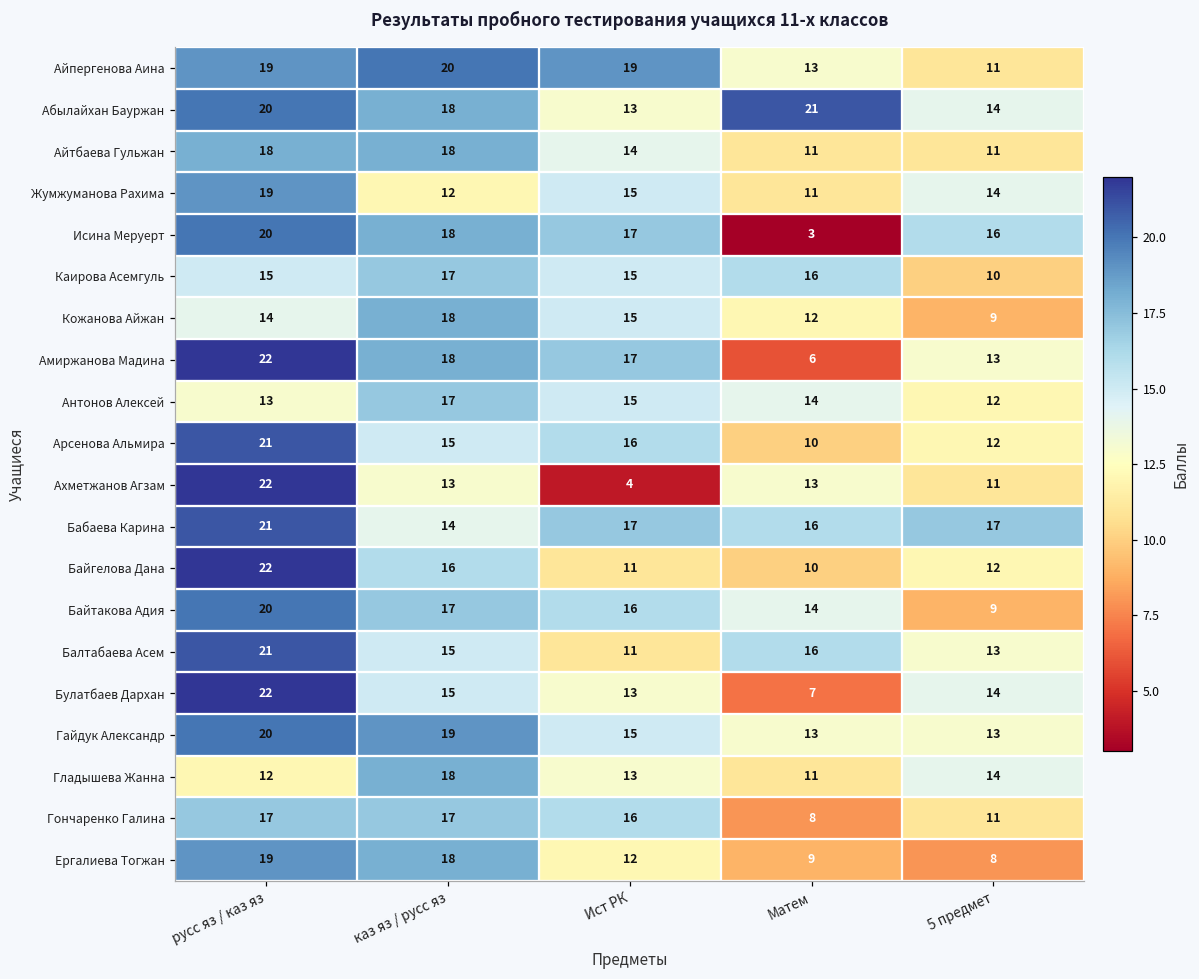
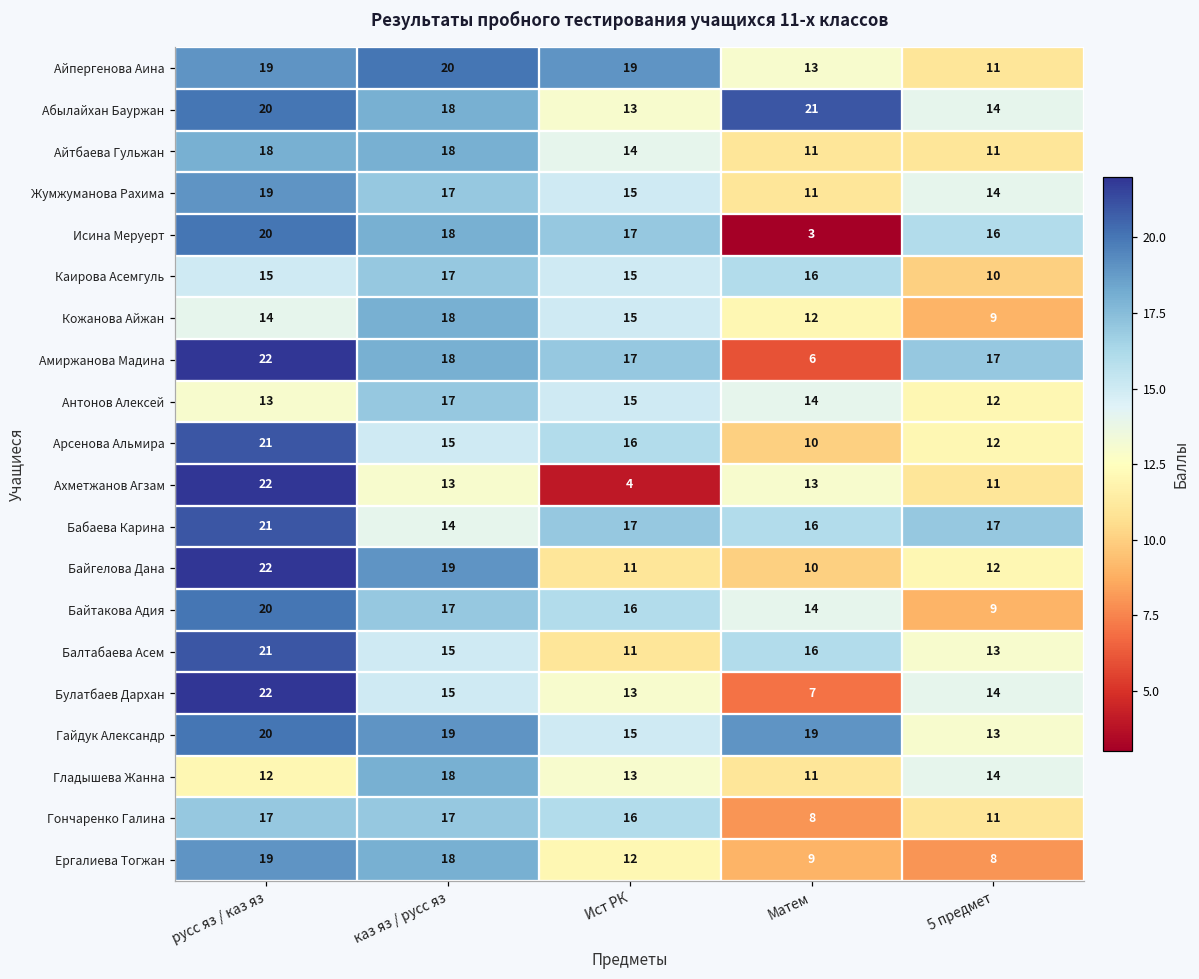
Жумжуманова Рахима, каз яз / русс яз: 12 -> 17
Амиржанова Мадина, 5 предмет: 13 -> 17
Байгелова Дана, каз яз / русс яз: 16 -> 19
Гайдук Александр, Матем: 13 -> 19
